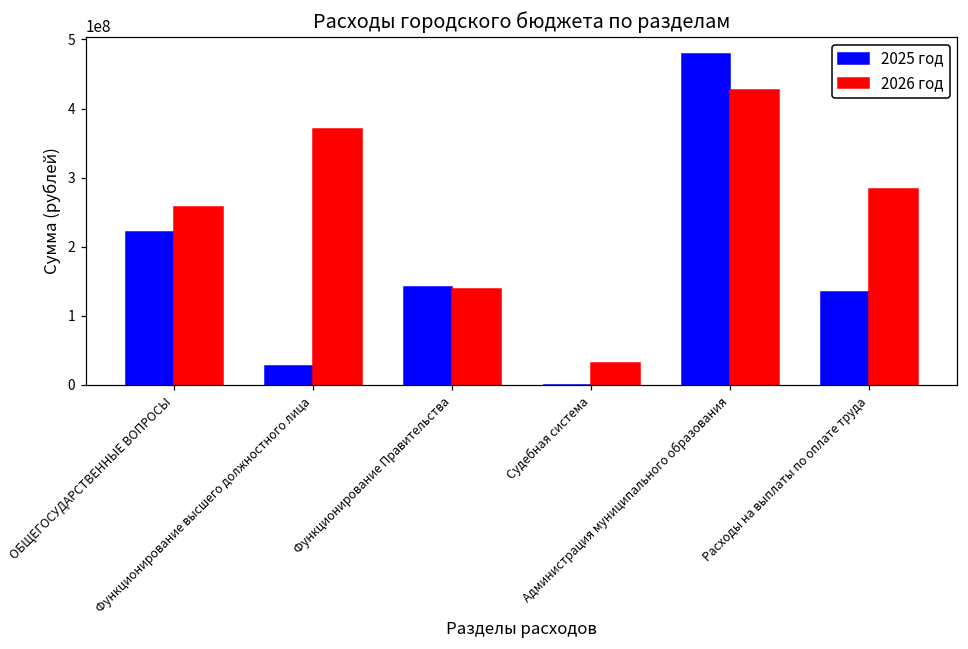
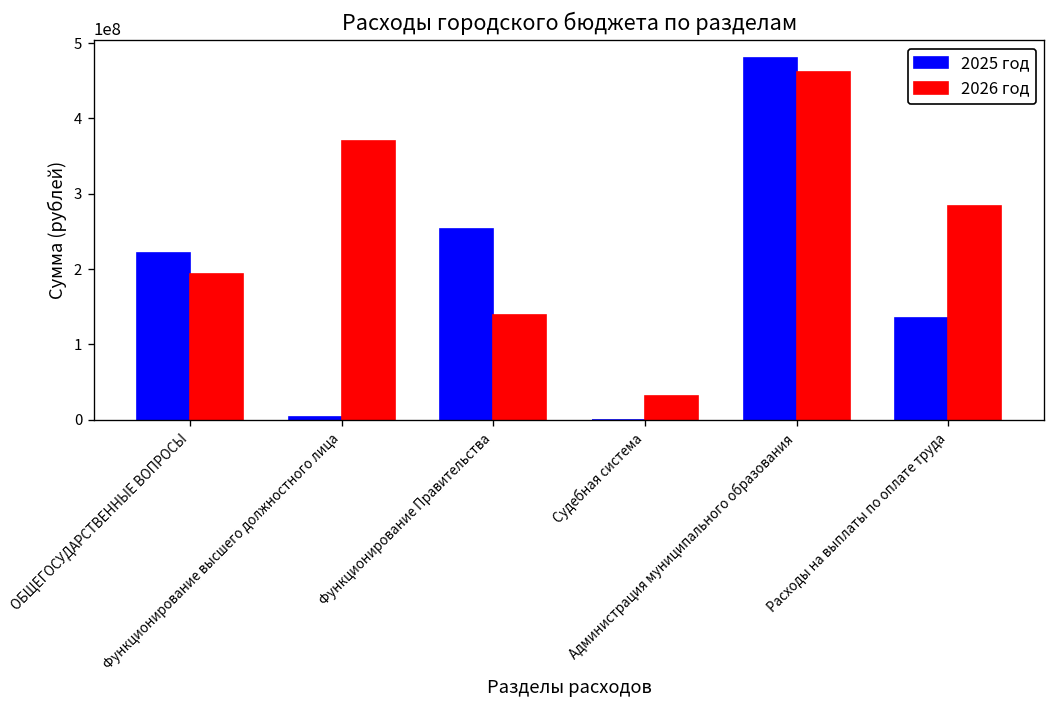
2026 год, ОБЩЕГОСУДАРСТВЕННЫЕ ВОПРОСЫ: 260000000 -> 190000000
2025 год, Функционирование высшего должностного лица: 30000000 -> 0
2025 год, Функционирование Правительства: 140000000 -> 250000000
2026 год, Администрация муниципального образования: 430000000 -> 460000000
